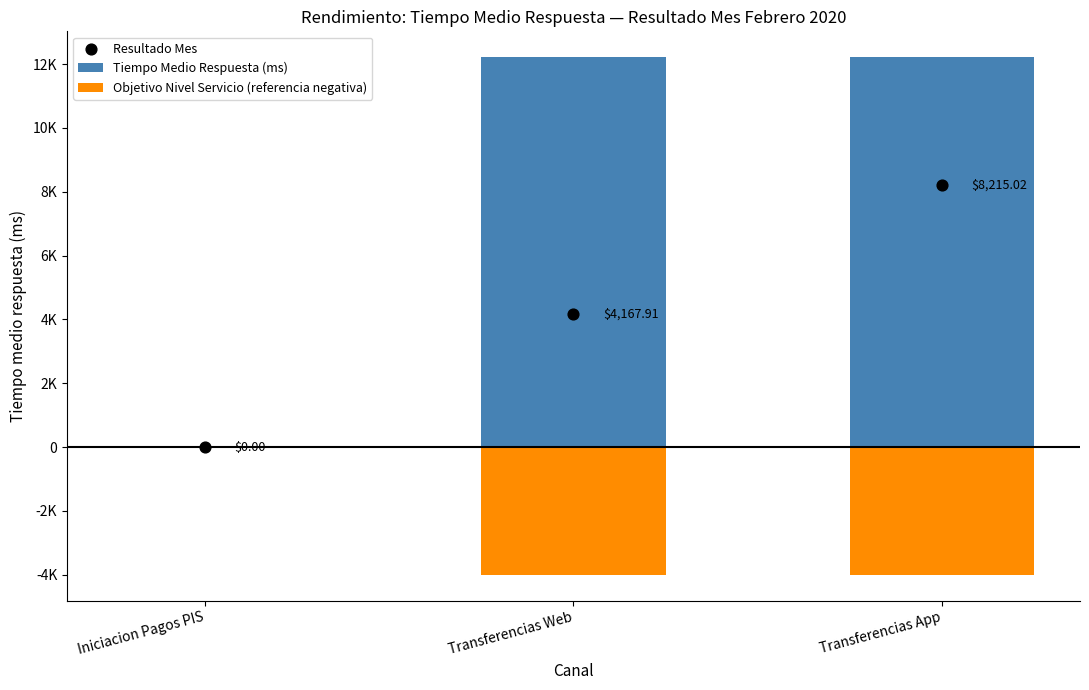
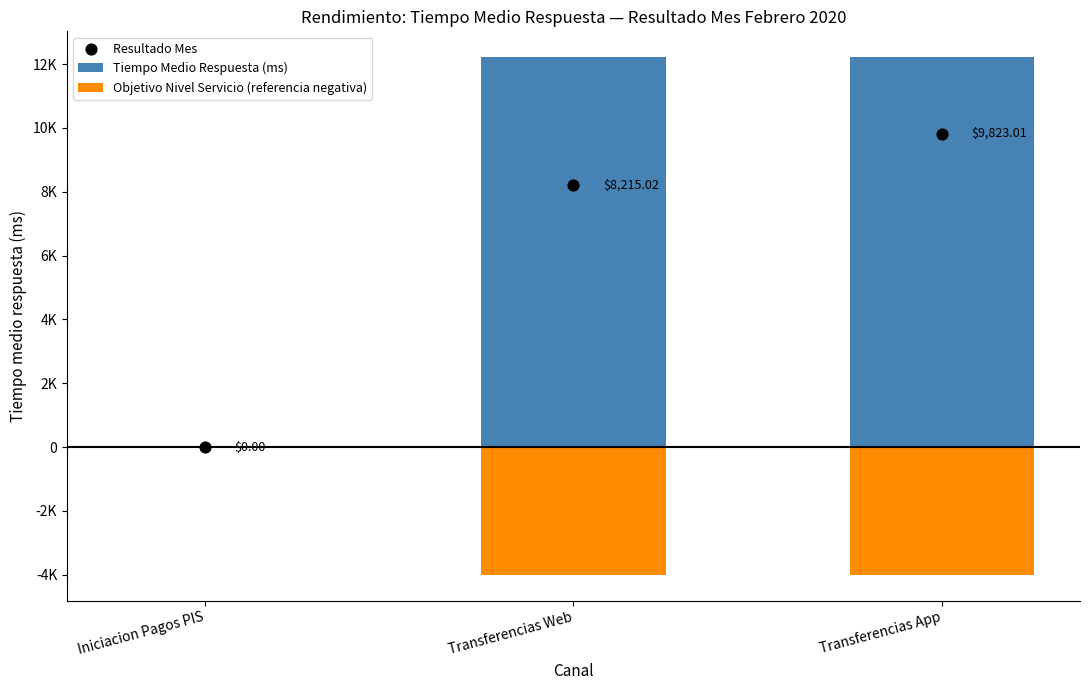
Resultado Mes, Transferencias Web: $4,167.91 -> $8,215.02
Resultado Mes, Transferencias App: $8,215.02 -> $9,823.01
